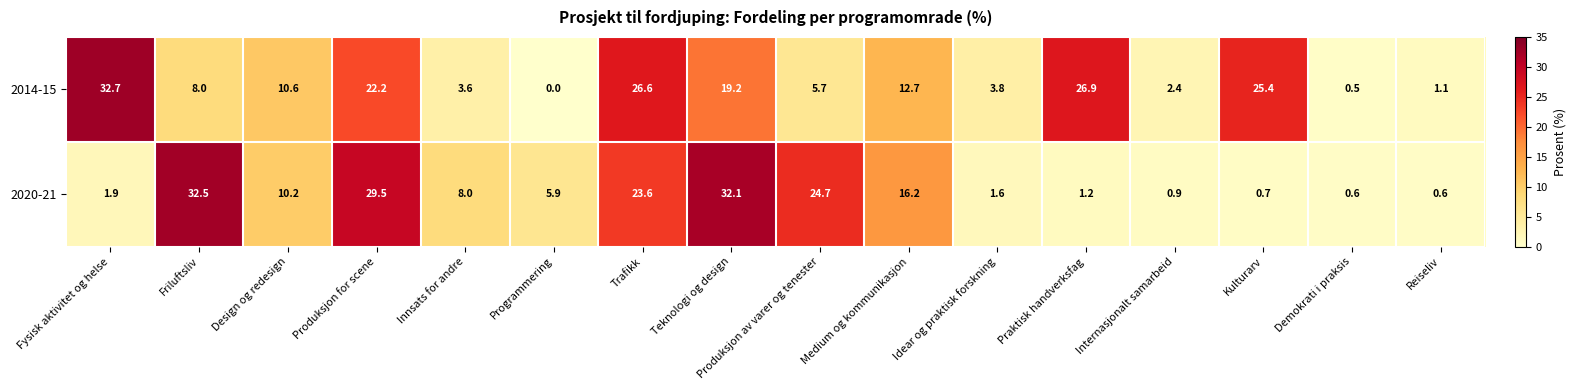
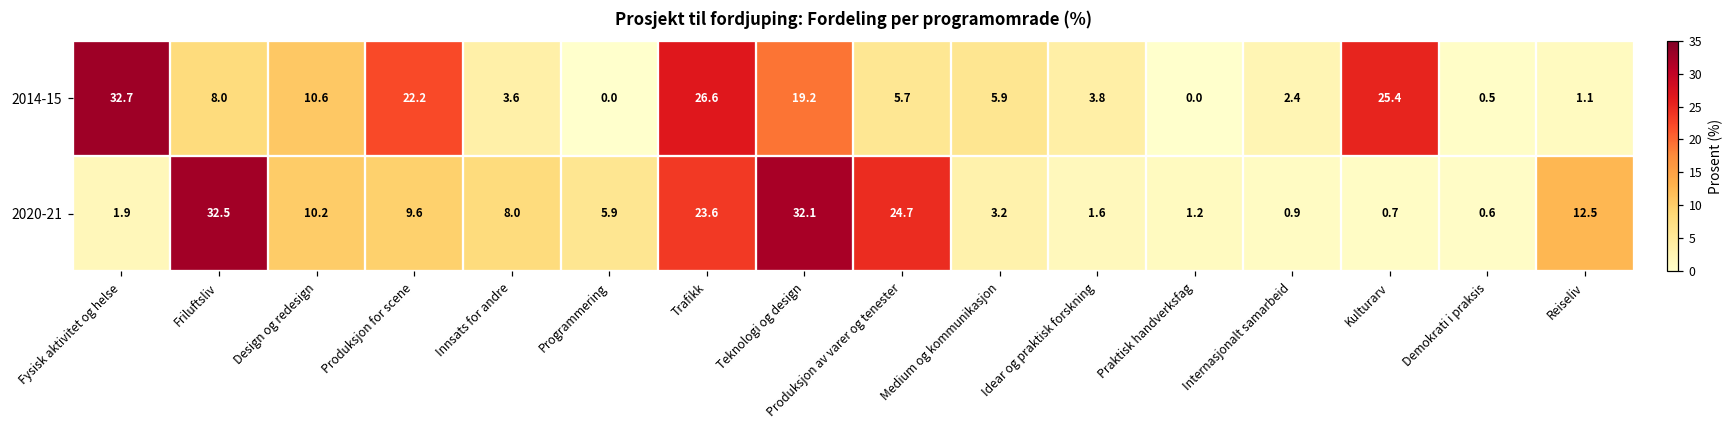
2014-15, Medium og kommunikasjon: 12.7 -> 5.9
2014-15, Praktisk handverksfag: 26.9 -> 0.0
2020-21, Produksjon for scene: 29.5 -> 9.6
2020-21, Medium og kommunikasjon: 16.2 -> 3.2
2020-21, Reiseliv: 0.6 -> 12.5
